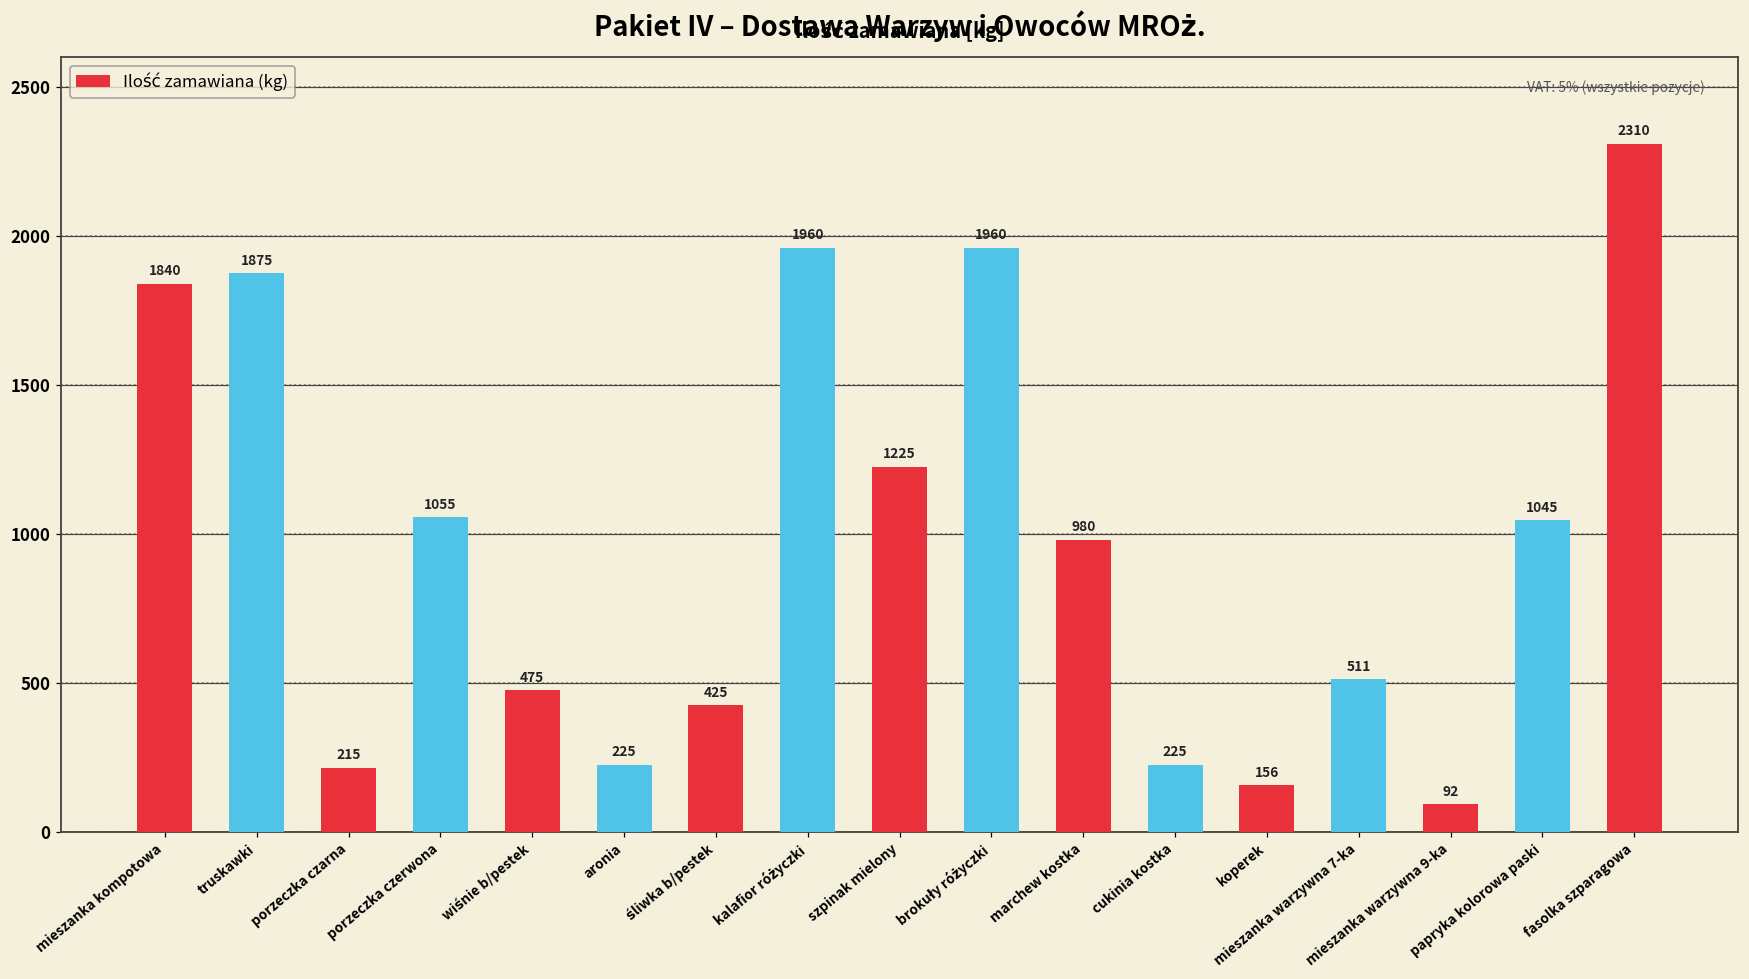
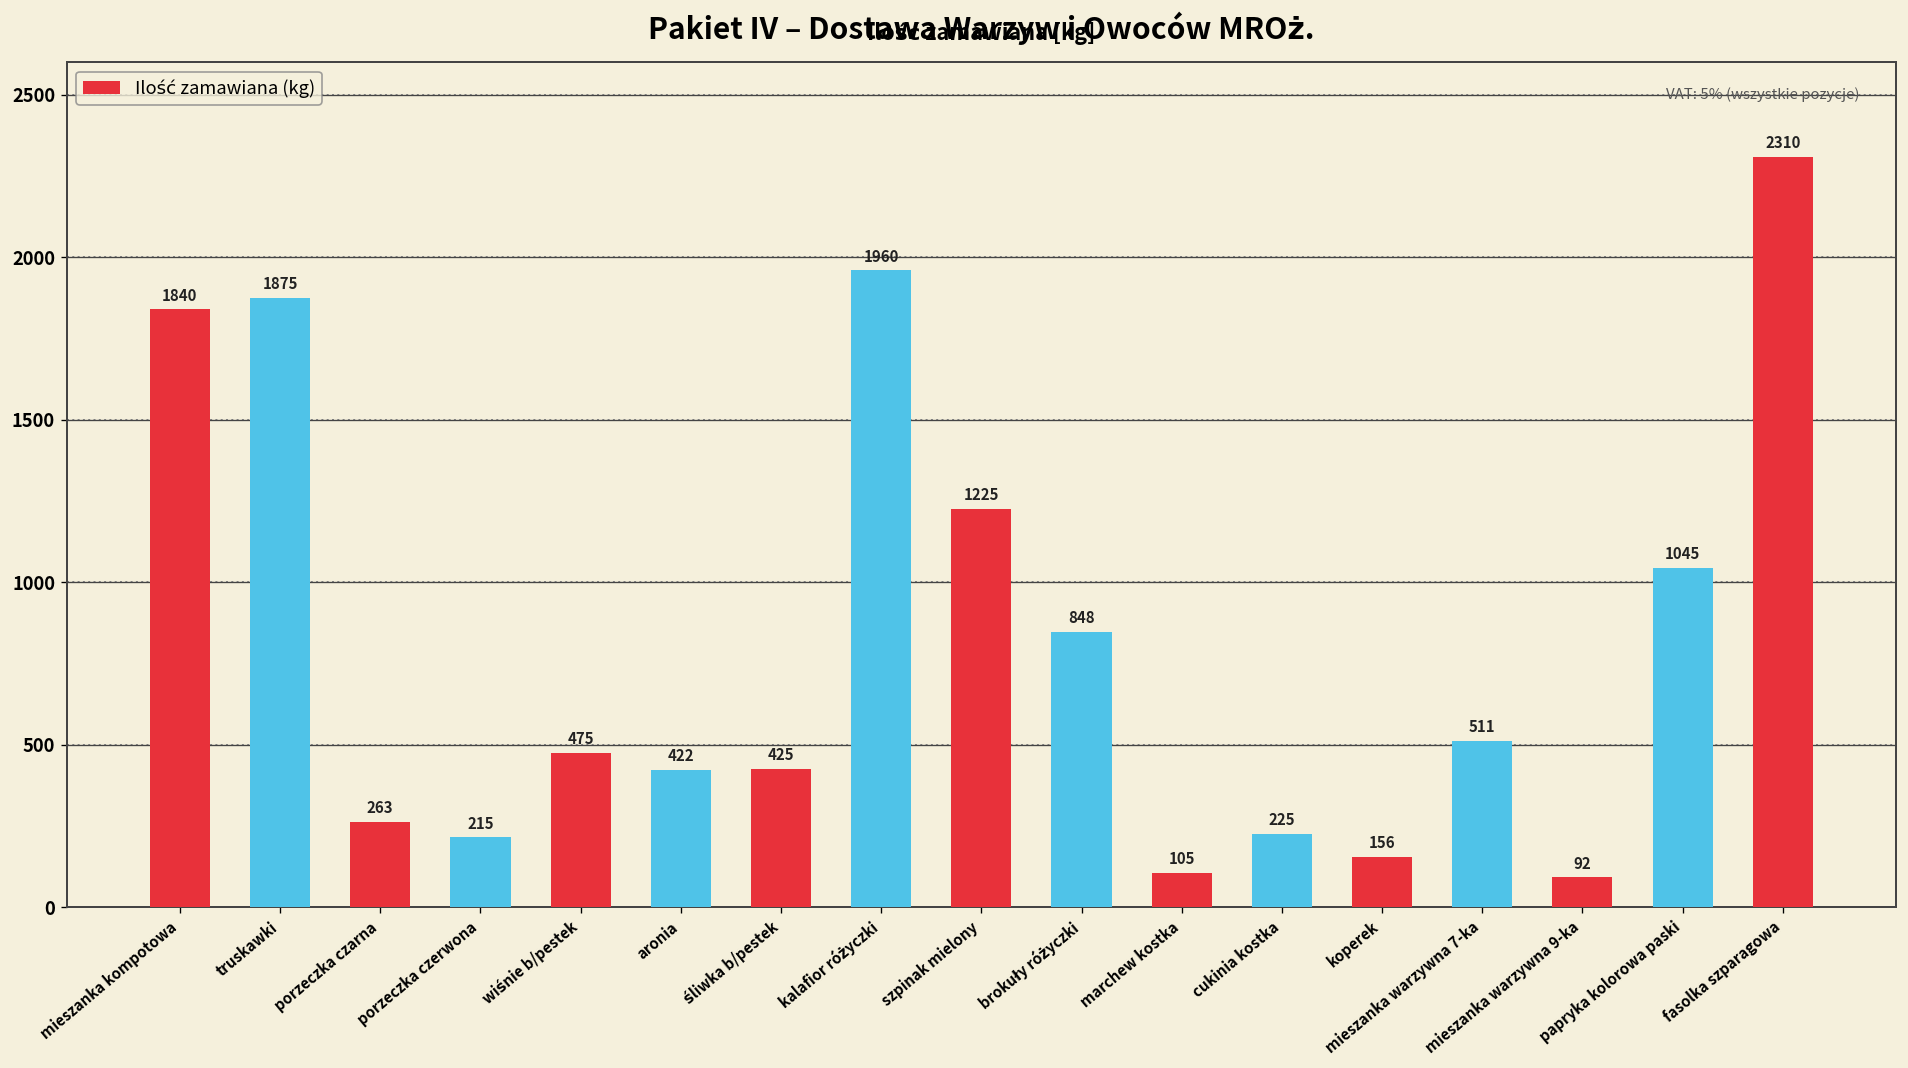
porzeczka czarna: 215 -> 263
porzeczka czerwona: 1055 -> 215
aronia: 225 -> 422
brokuły różyczki: 1960 -> 848
marchew kostka: 980 -> 105
